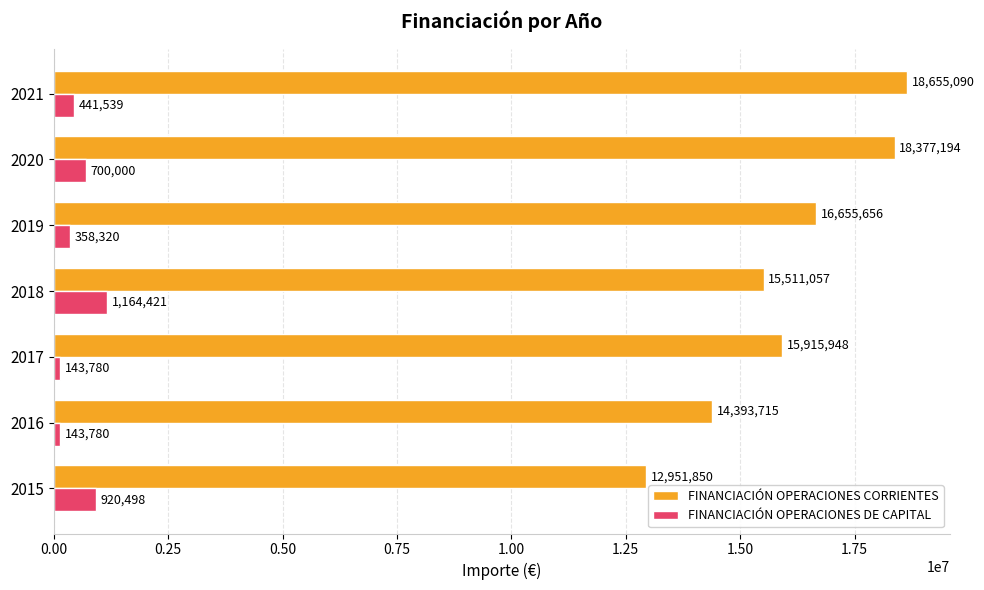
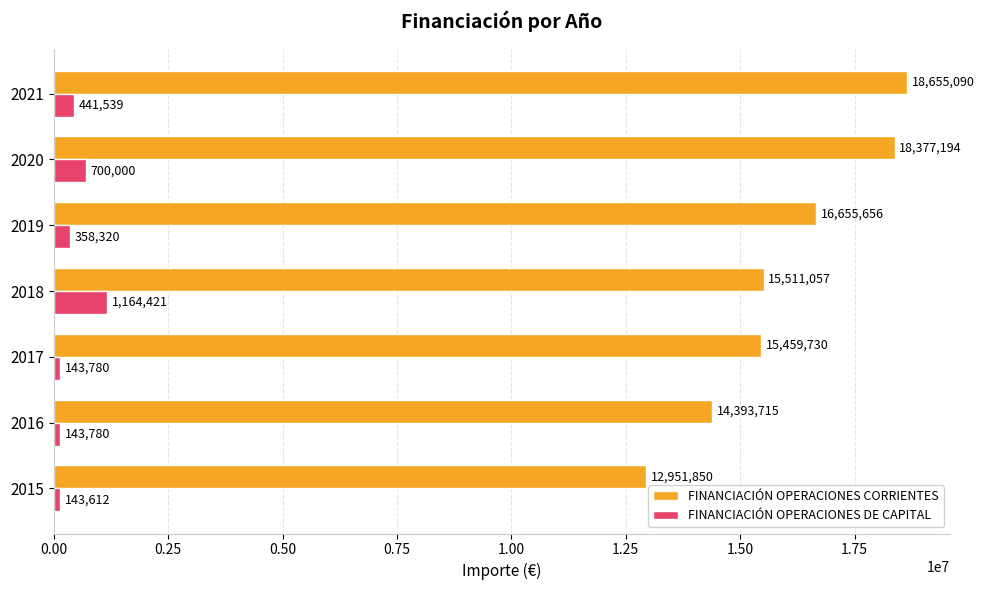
FINANCIACIÓN OPERACIONES CORRIENTES, 2017: 15,915,948 -> 15,459,730
FINANCIACIÓN OPERACIONES DE CAPITAL, 2015: 920,498 -> 143,612
